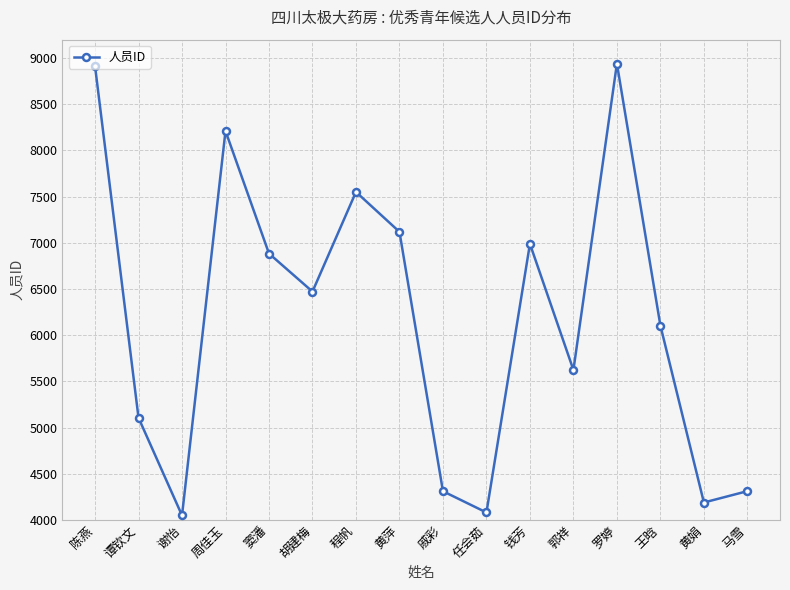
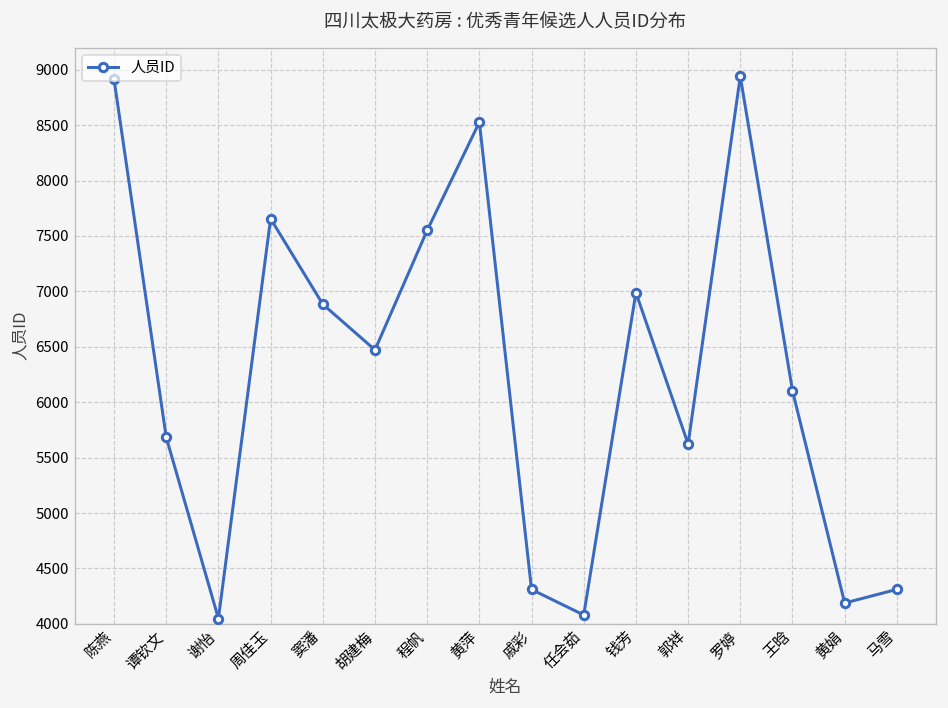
谭钦文: 5100 -> 5700
周佳玉: 8200 -> 7700
黄萍: 7100 -> 8500
